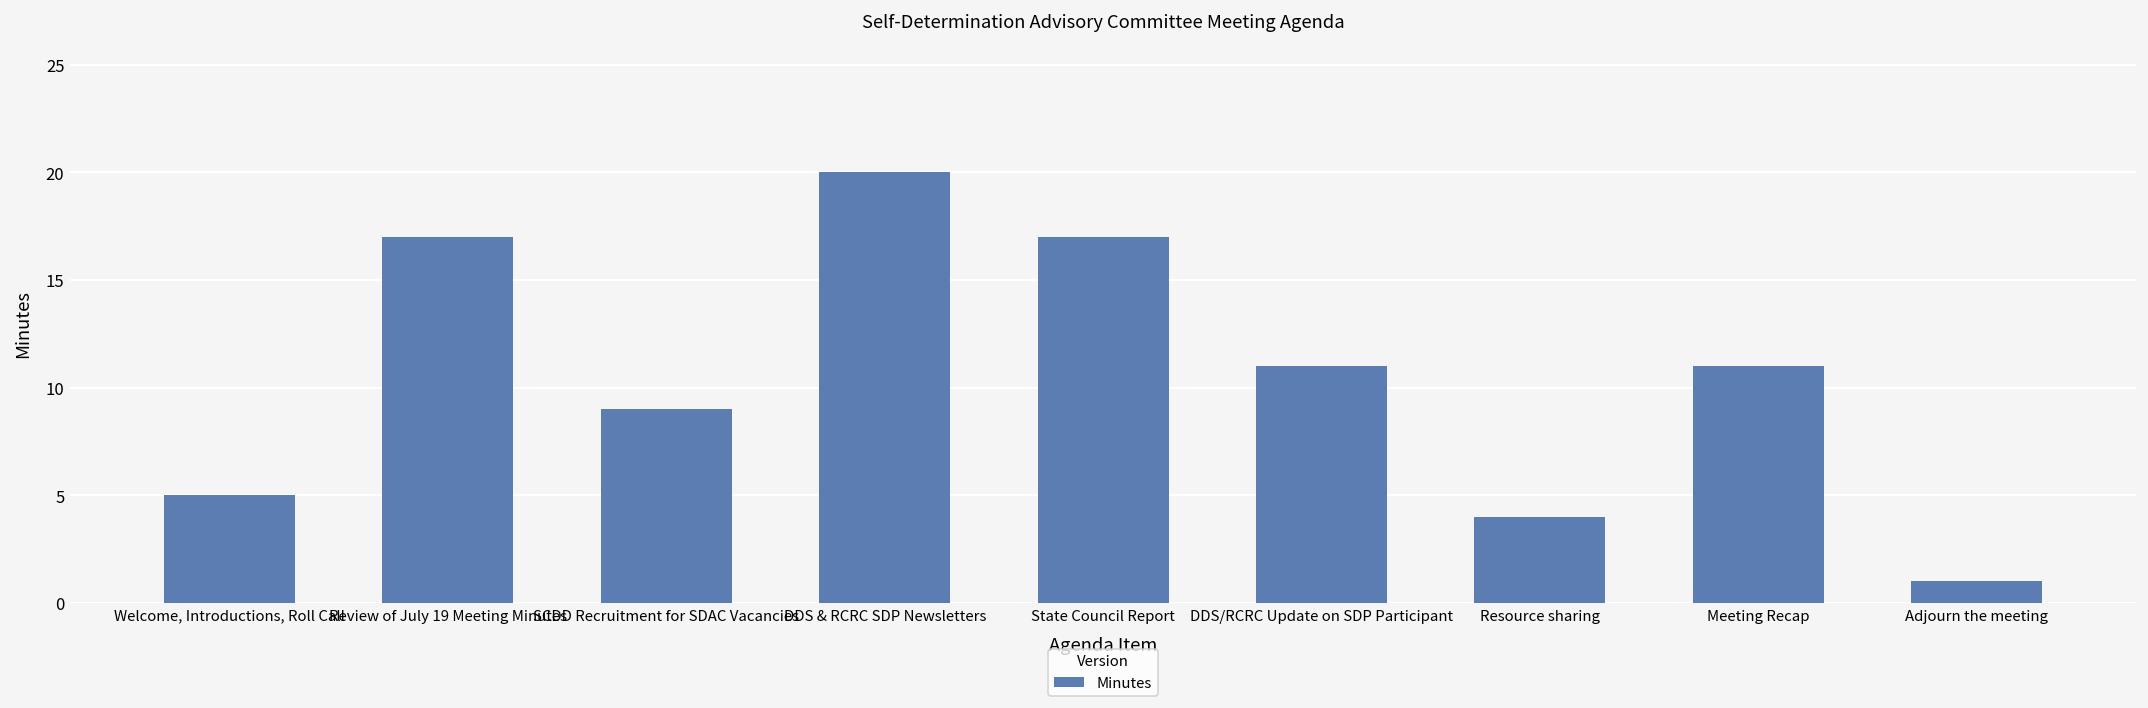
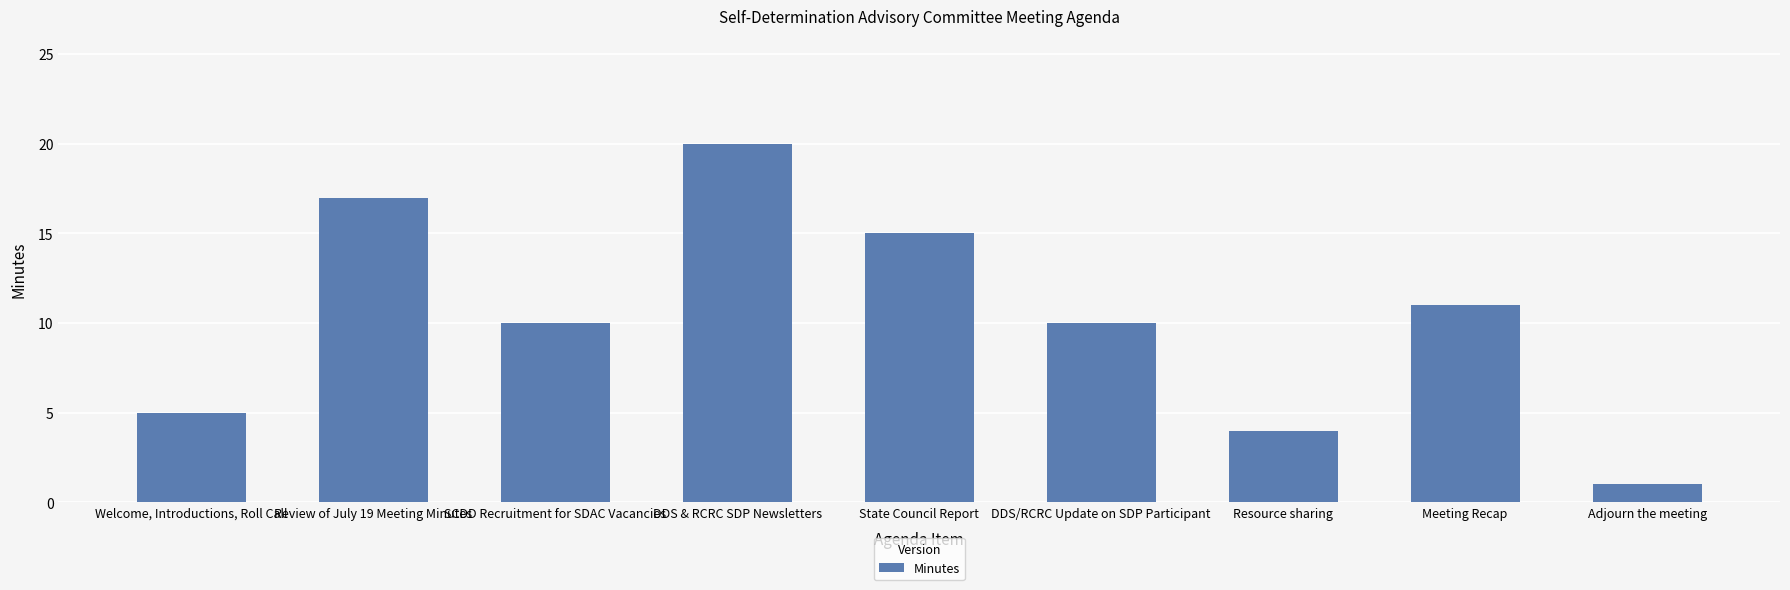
SCDD Recruitment for SDAC Vacancies: 9 -> 10
State Council Report: 17 -> 15
DDS/RCRC Update on SDP Participant: 11 -> 10
